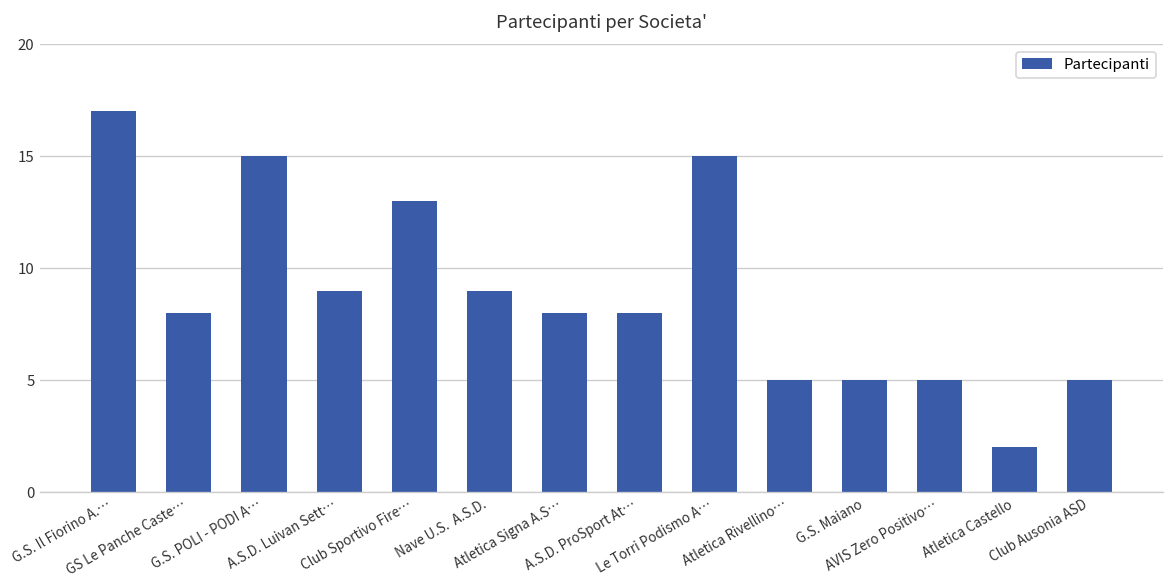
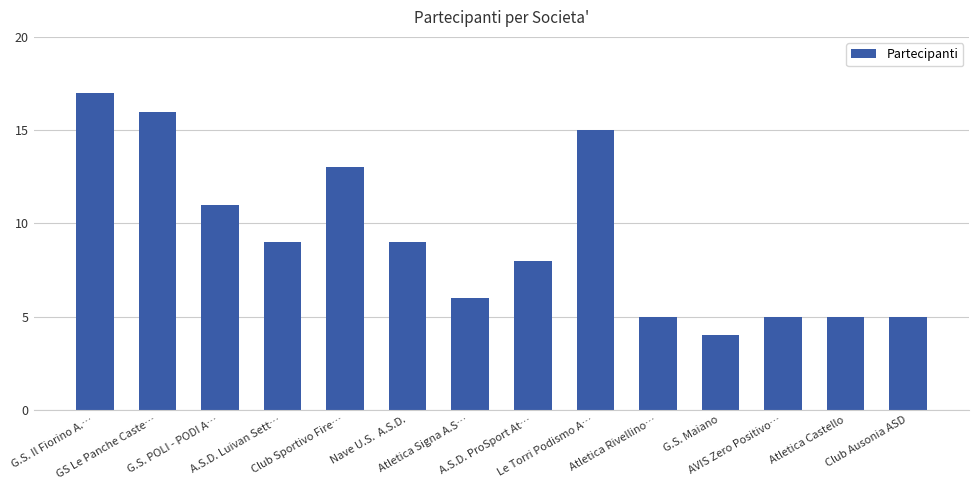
GS Le Panche Caste…: 8 -> 16
G.S. POLI - PODI A…: 15 -> 11
Atletica Signa A.S…: 8 -> 6
G.S. Maiano: 5 -> 4
Atletica Castello: 2 -> 5
